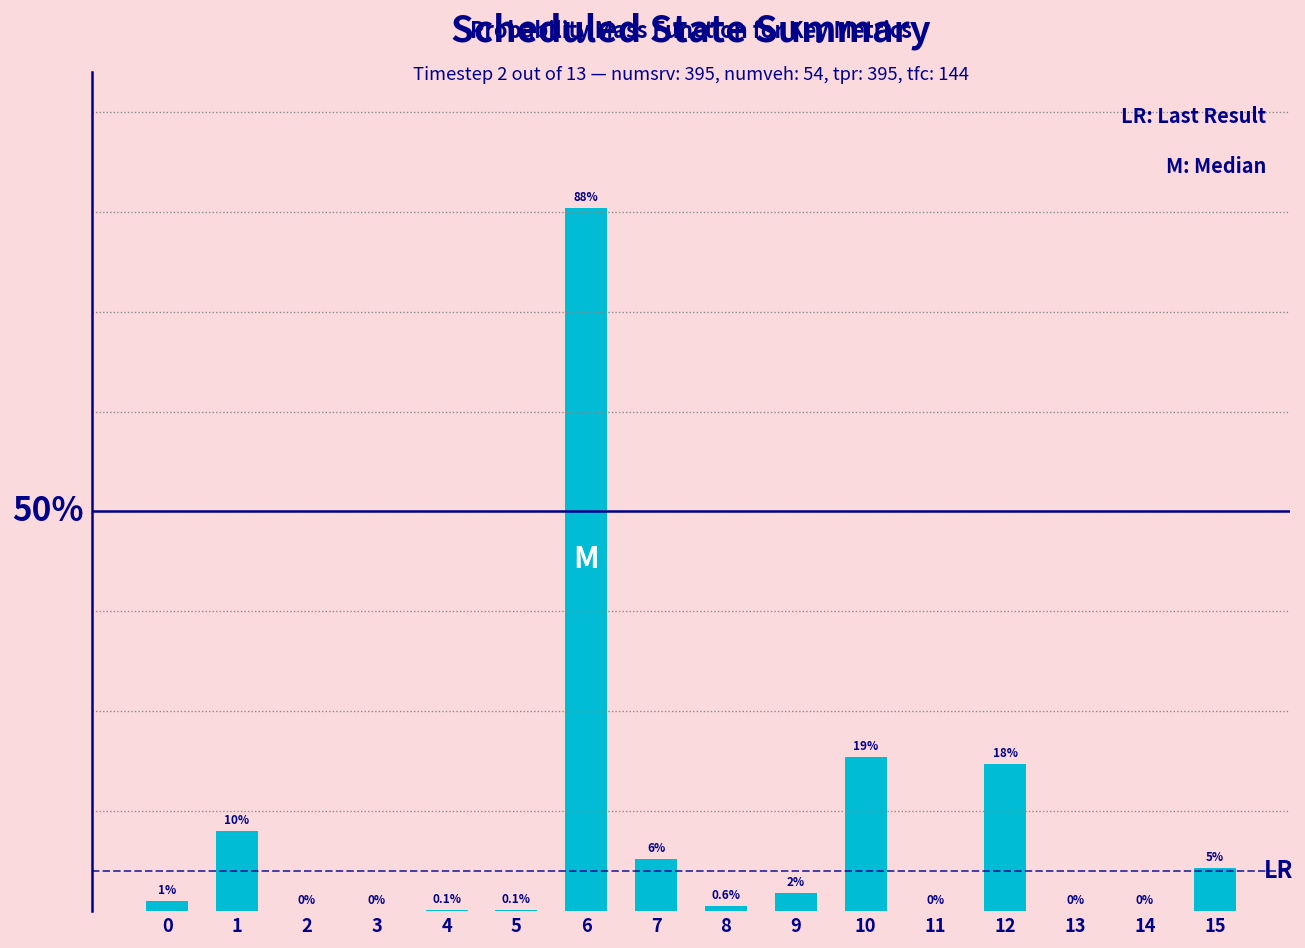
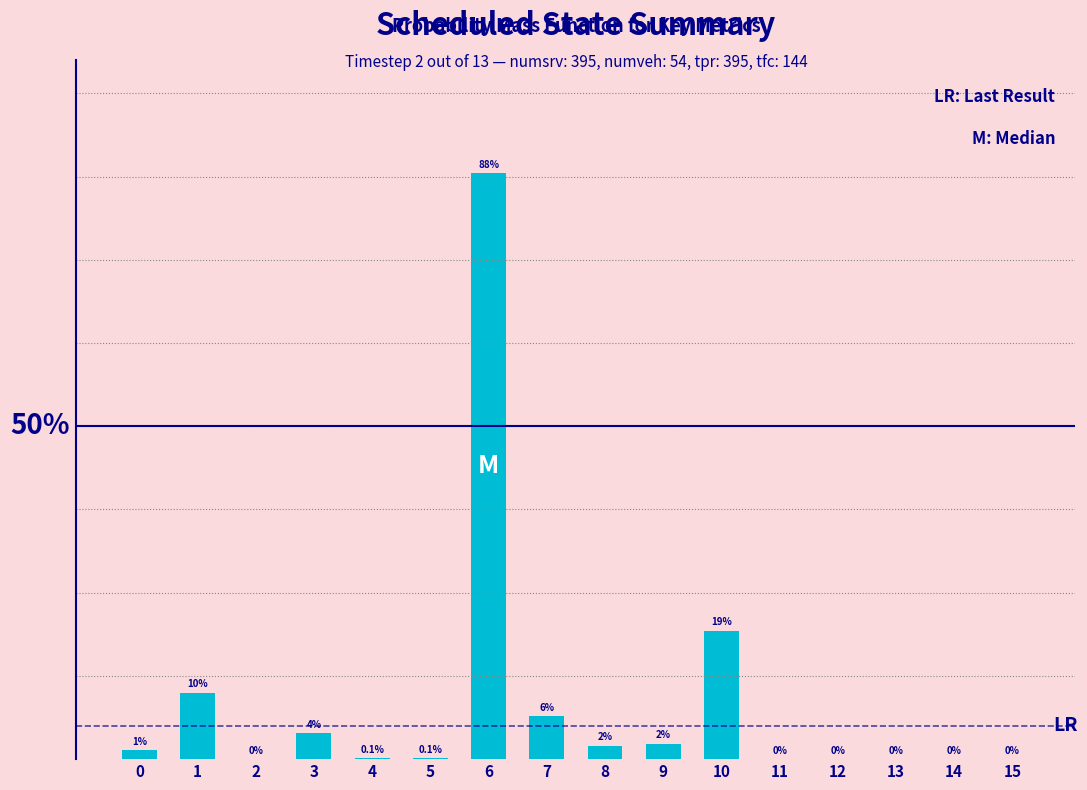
3: 0% -> 4%
8: 0.6% -> 2%
12: 18% -> 0%
15: 5% -> 0%
